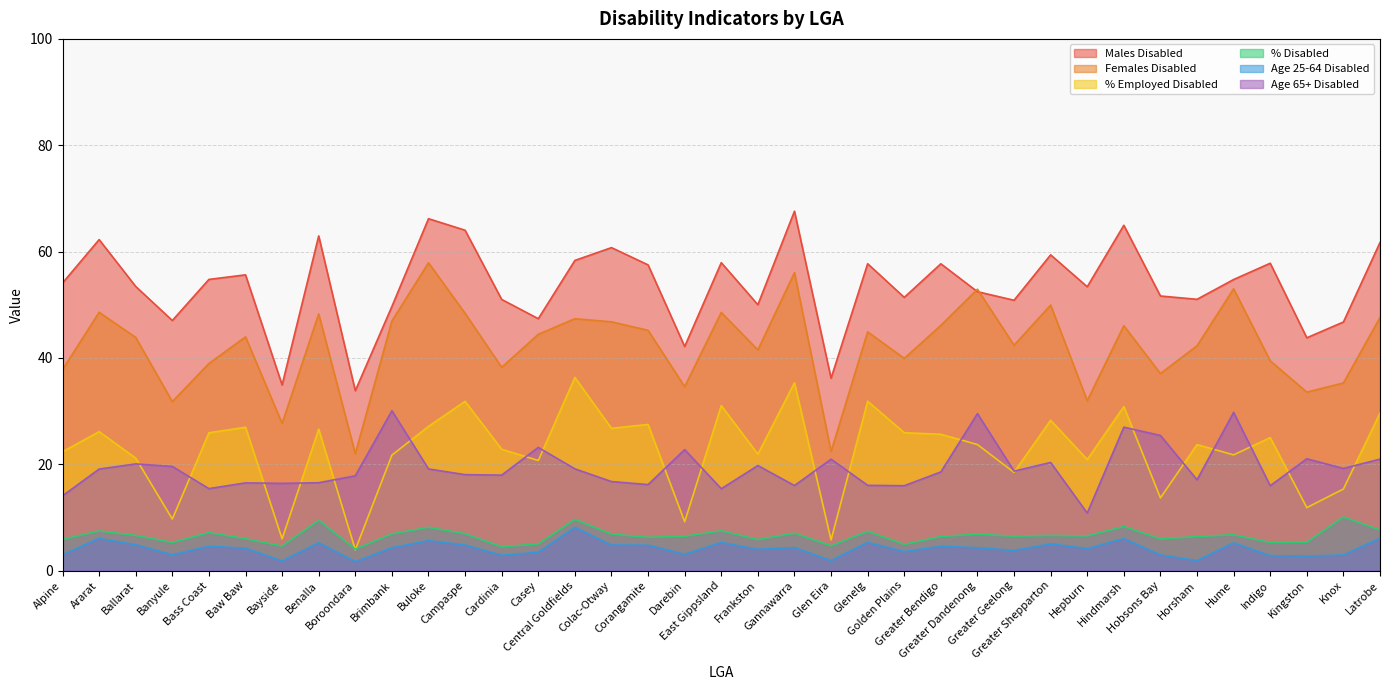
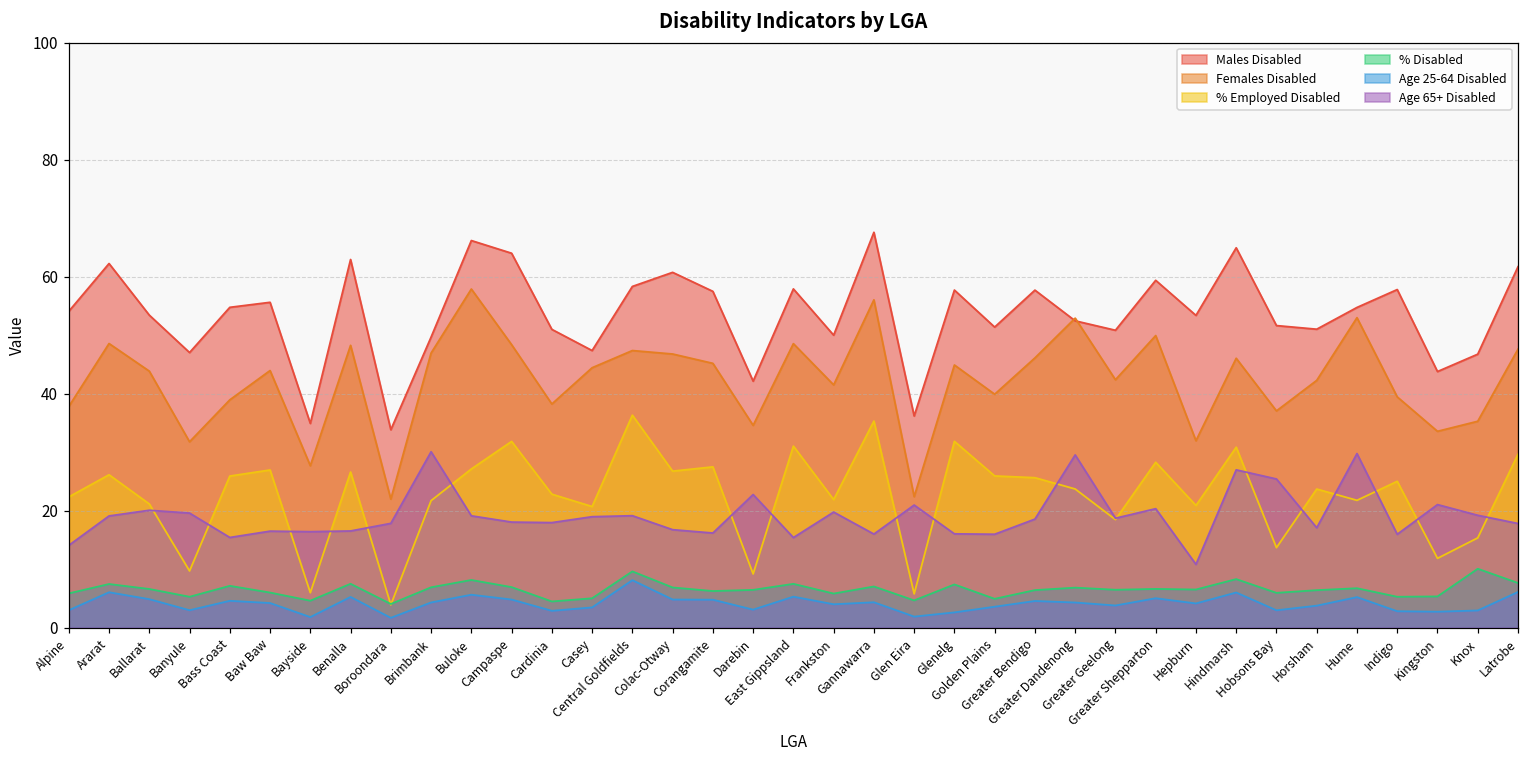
% Disabled, Benalla: 9 -> 7
Age 65+ Disabled, Casey: 23 -> 19
Age 25-64 Disabled, Glenelg: 5 -> 3
Age 25-64 Disabled, Horsham: 2 -> 4
Age 65+ Disabled, Latrobe: 21 -> 18
